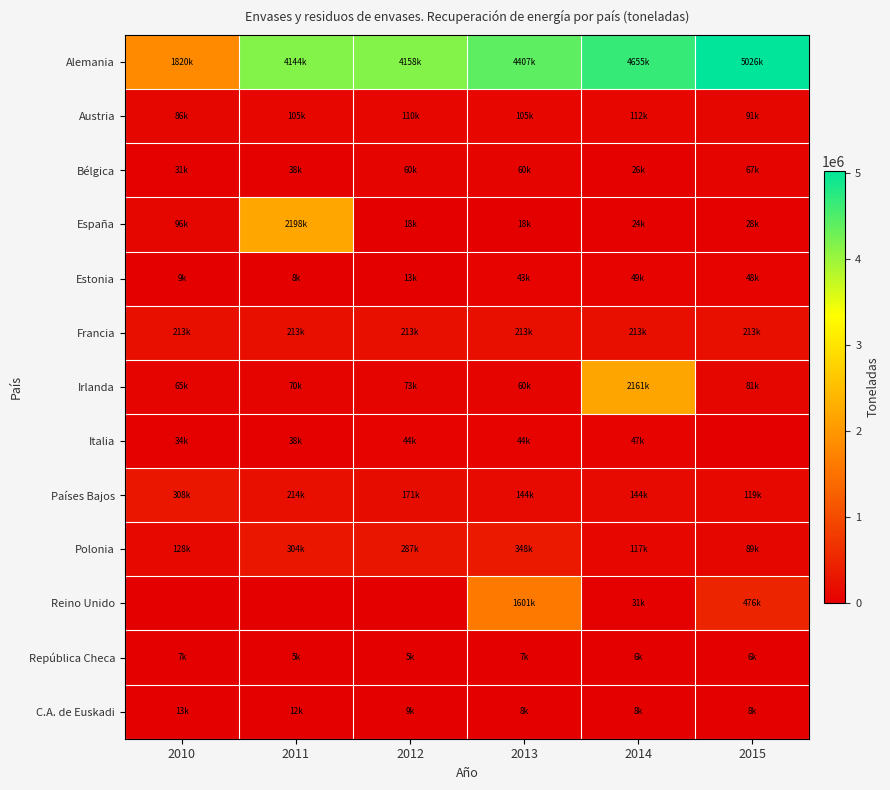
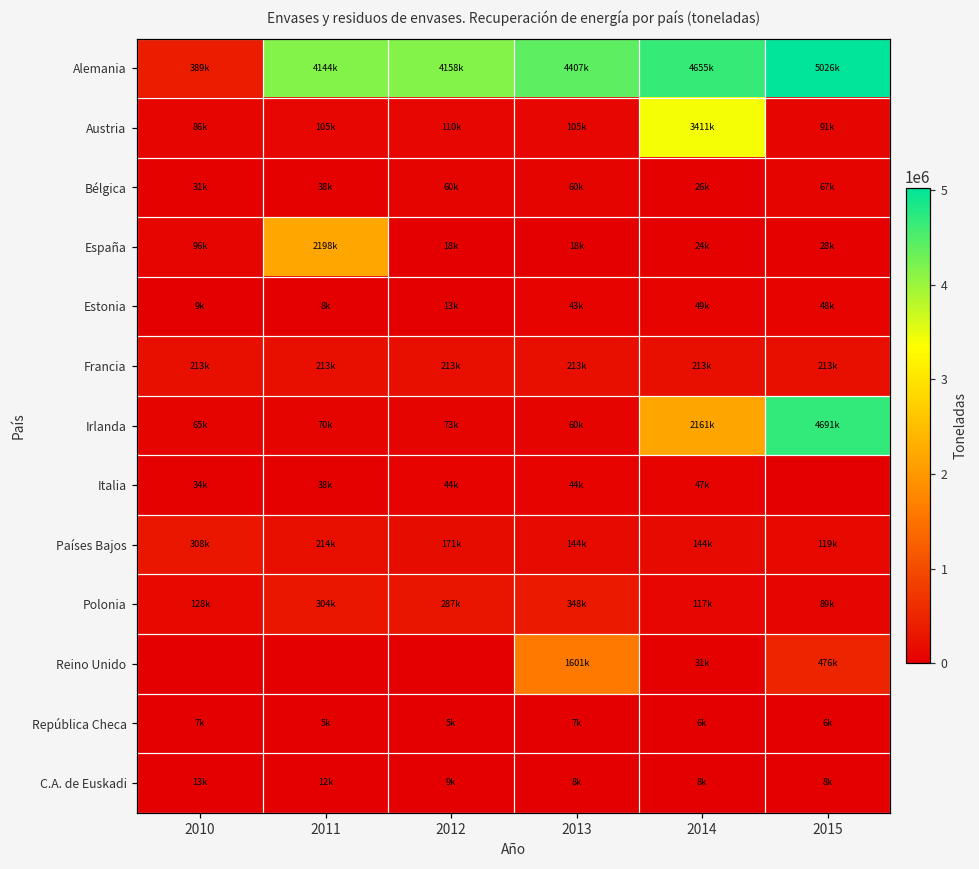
Alemania, 2010: 1820k -> 389k
Austria, 2014: 112k -> 3411k
Irlanda, 2015: 81k -> 4691k
